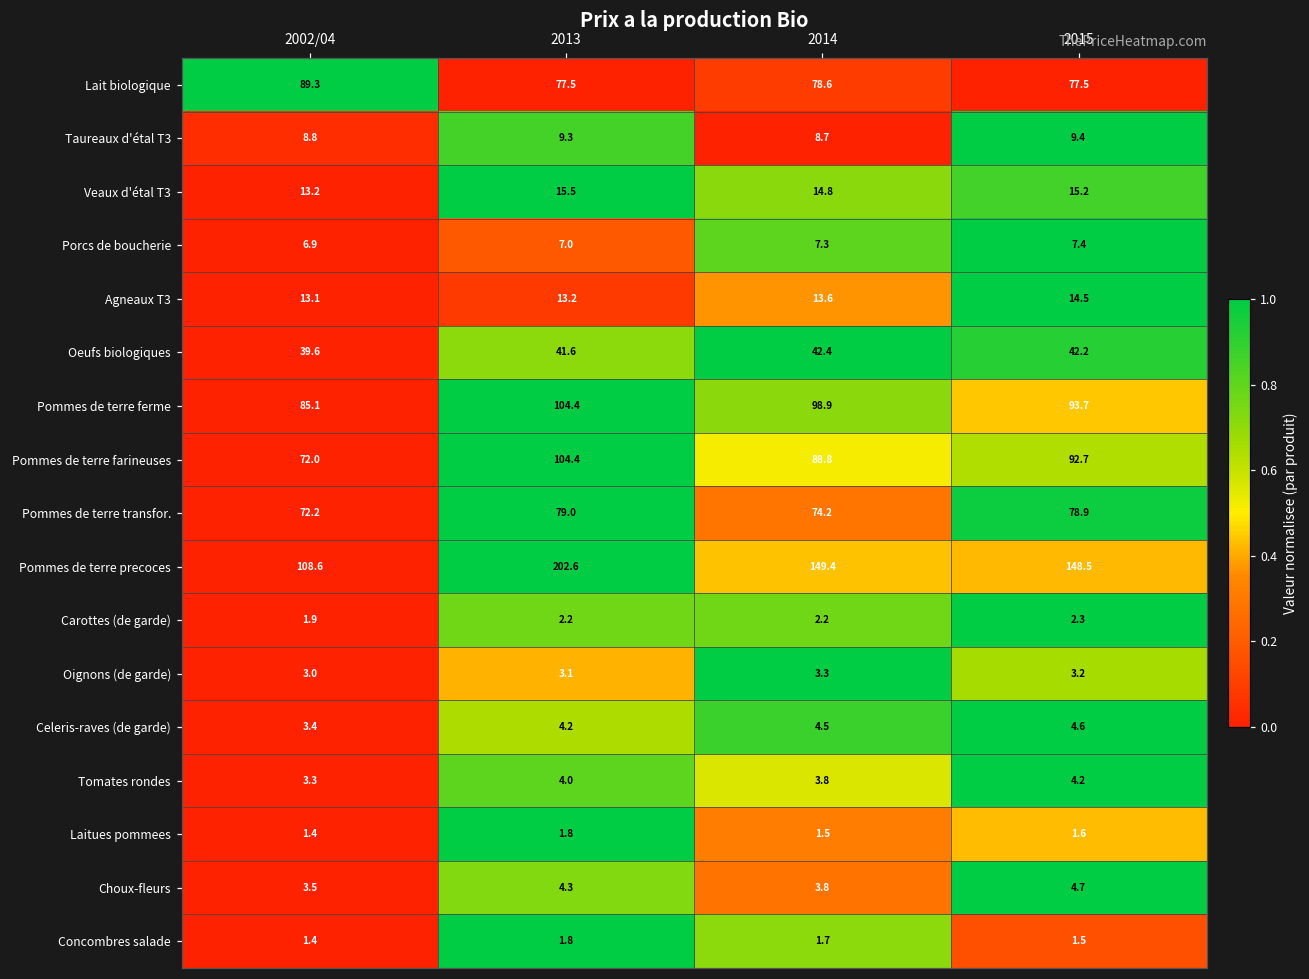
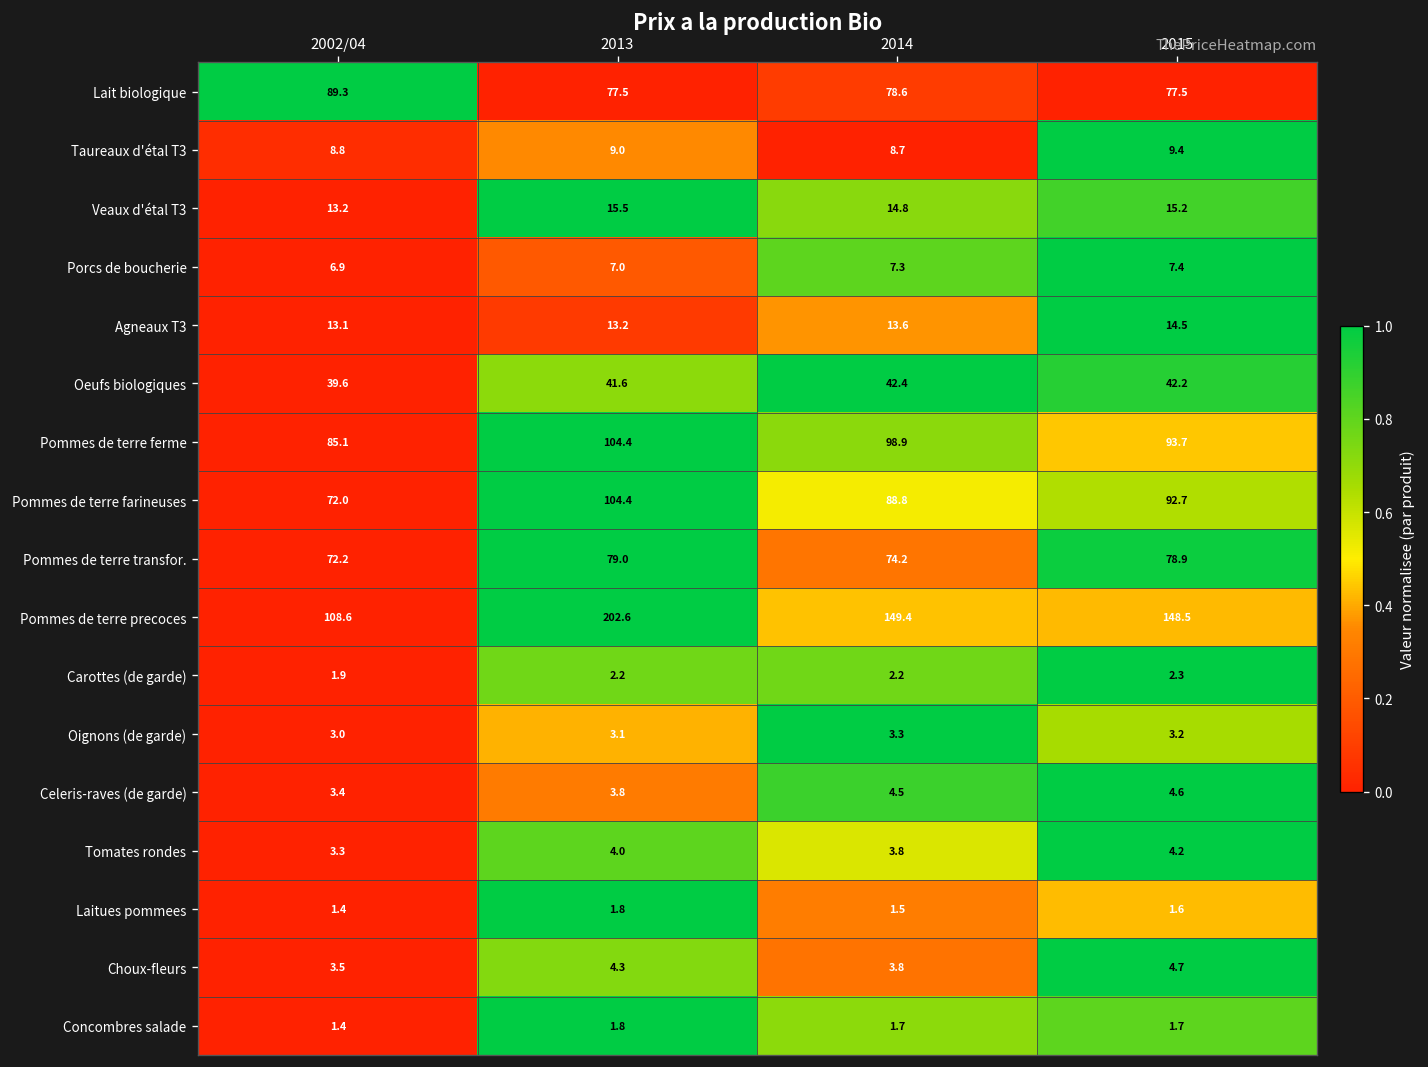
Taureaux d'étal T3, 2013: 9.3 -> 9.0
Celeris-raves (de garde), 2013: 4.2 -> 3.8
Concombres salade, 2015: 1.5 -> 1.7
